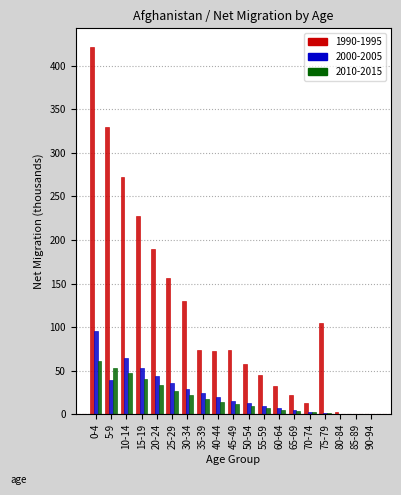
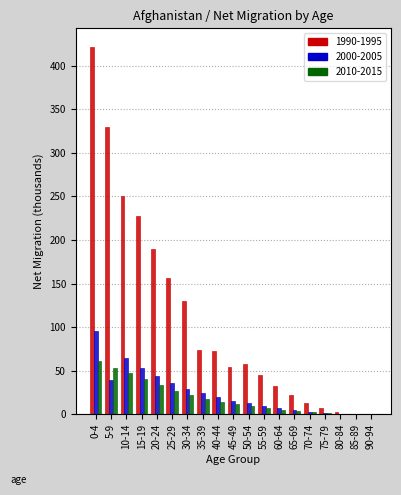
1990-1995, 10-14: 270 -> 250
1990-1995, 45-49: 70 -> 50
1990-1995, 75-79: 100 -> 10
